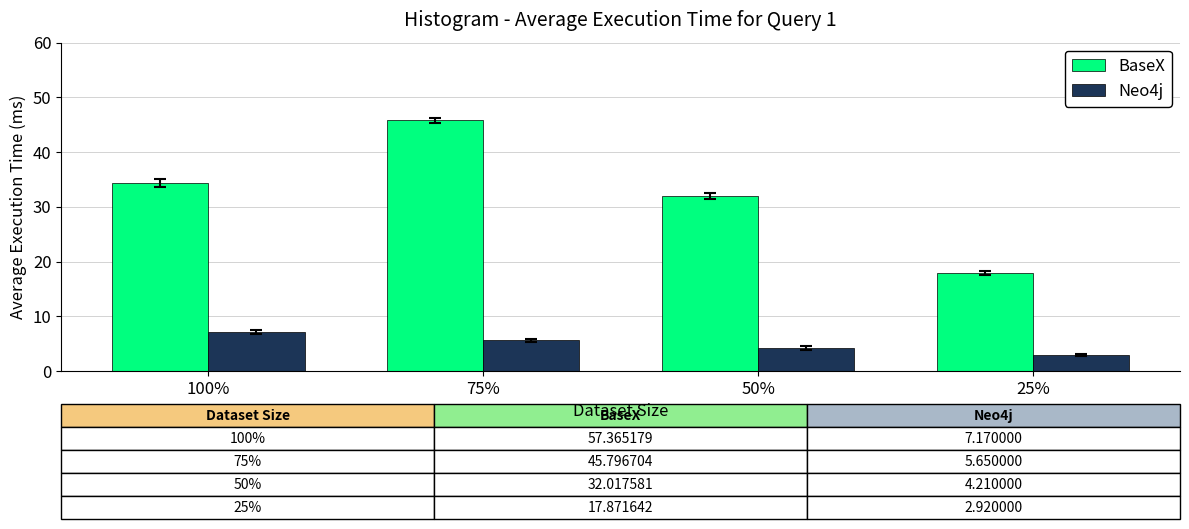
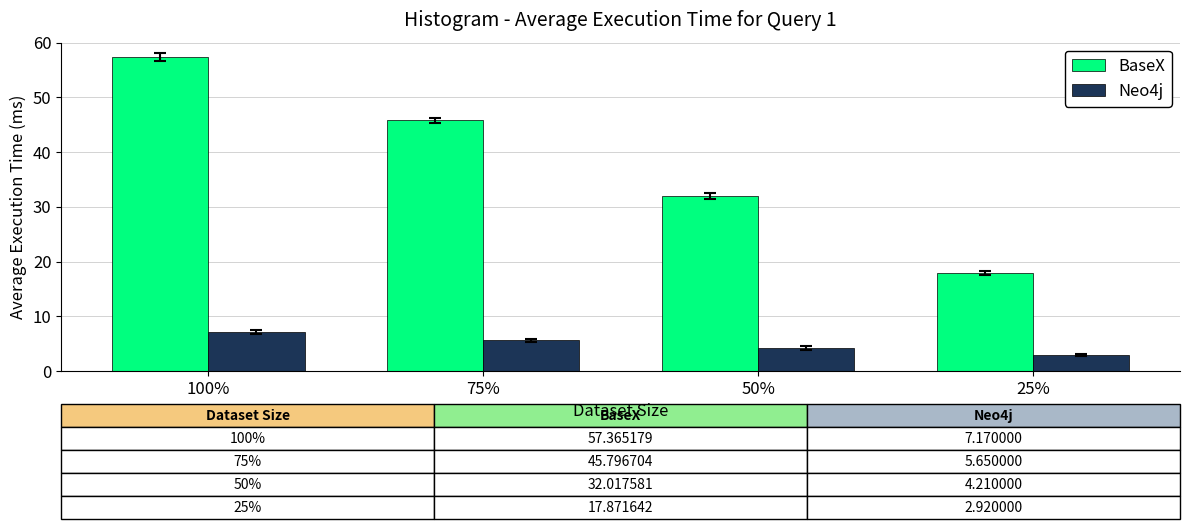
BaseX, 100%: 34 -> 57
